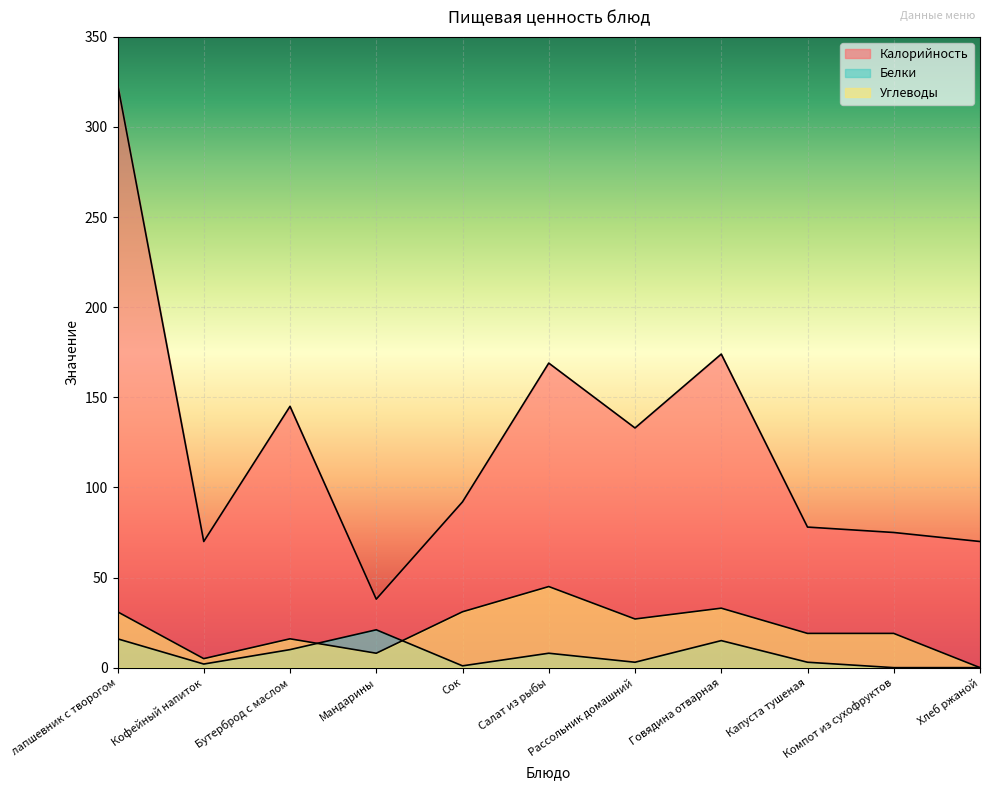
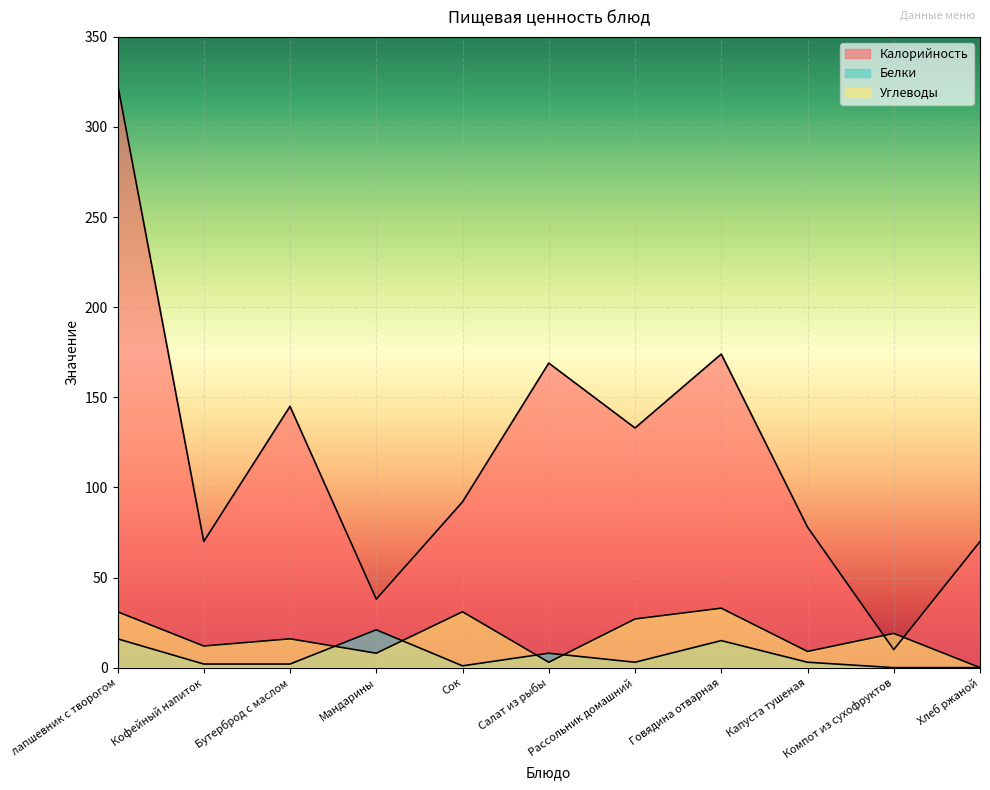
Углеводы, Кофейный напиток: 5 -> 12
Белки, Бутерброд с маслом: 10 -> 2
Углеводы, Салат из рыбы: 45 -> 3
Углеводы, Капуста тушеная: 19 -> 9
Калорийность, Компот из сухофруктов: 75 -> 10
